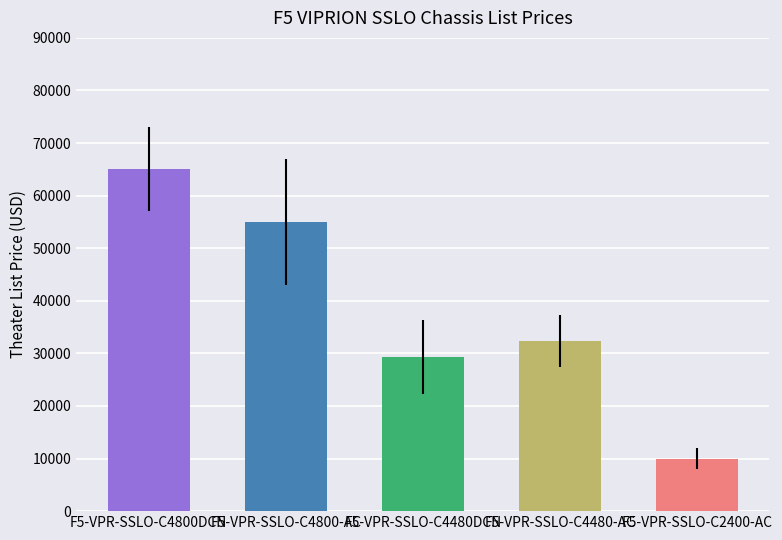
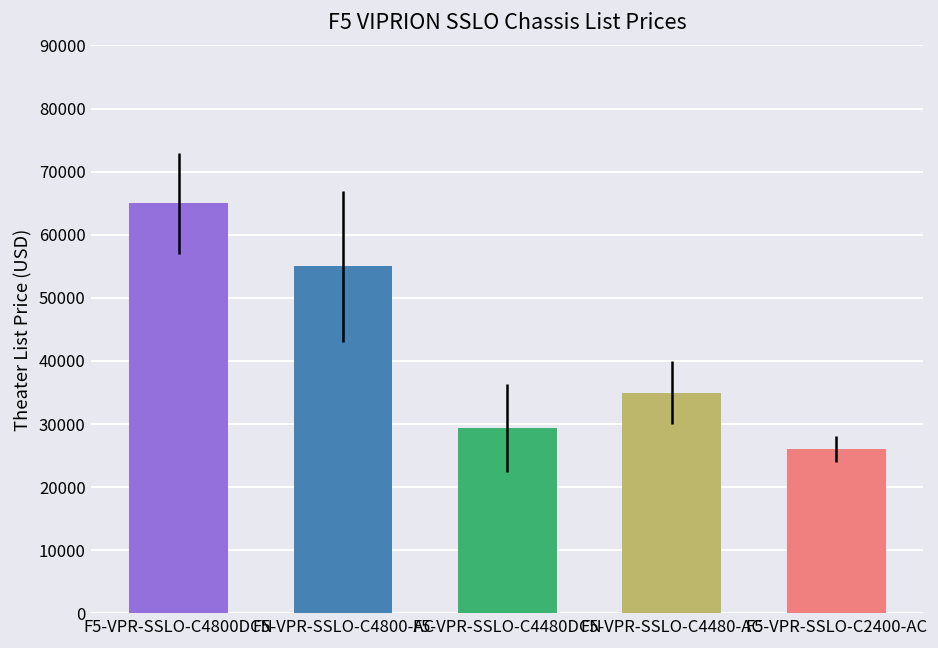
F5-VPR-SSLO-C4480-AC: 32000 -> 35000
F5-VPR-SSLO-C2400-AC: 10000 -> 26000
